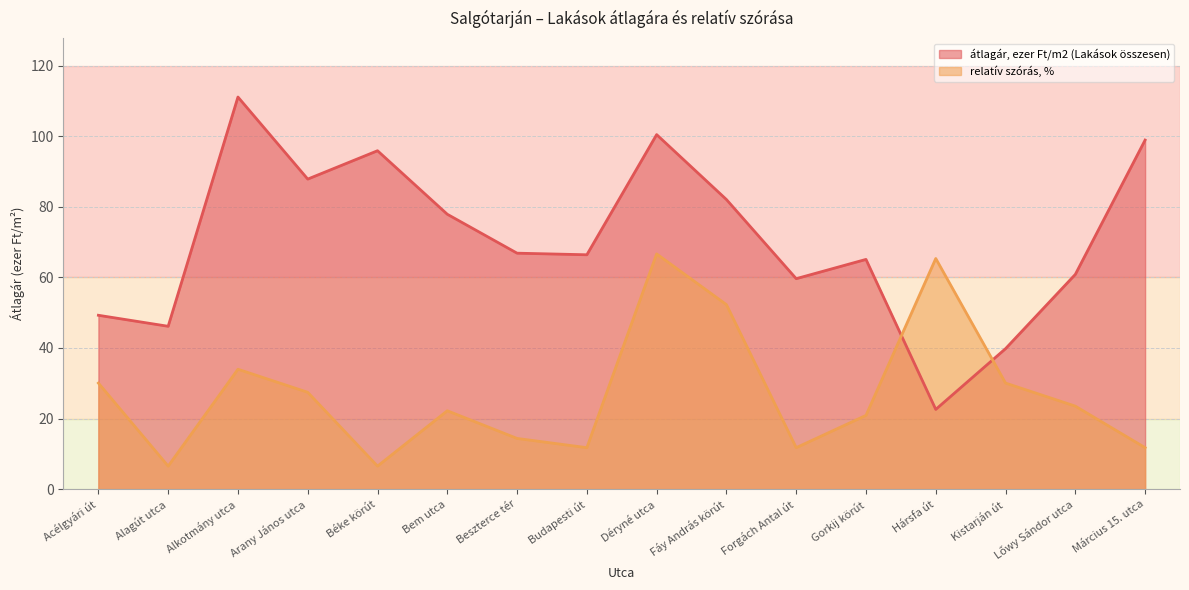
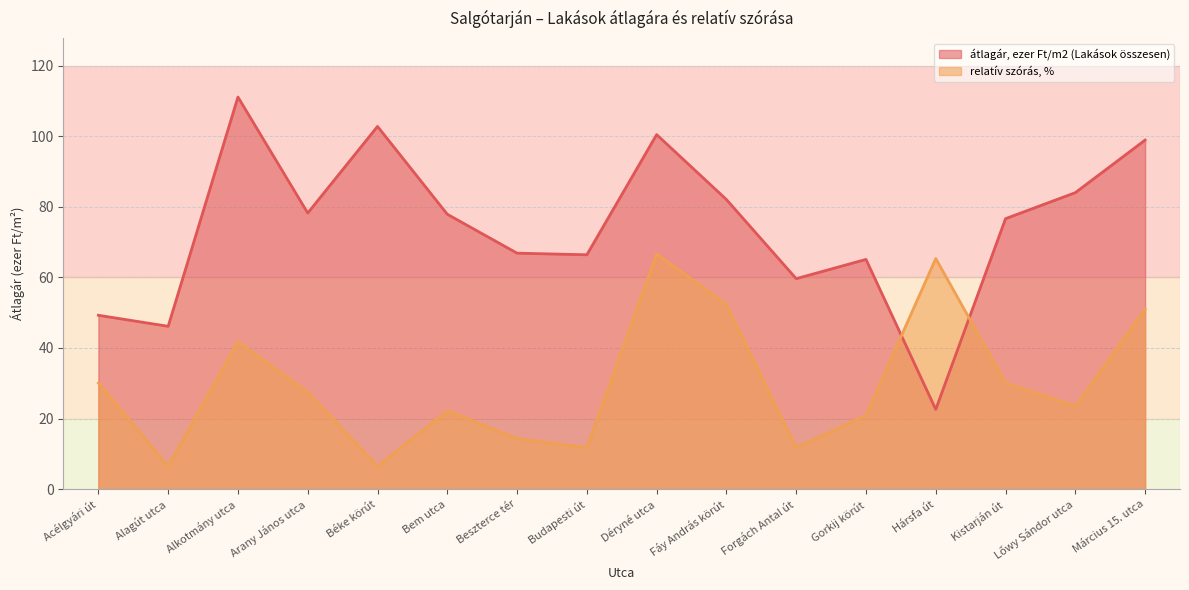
relatív szórás, %, Alkotmány utca: 34 -> 42
átlagár, ezer Ft/m2 (Lakások összesen), Arany János utca: 88 -> 78
átlagár, ezer Ft/m2 (Lakások összesen), Béke körút: 96 -> 103
átlagár, ezer Ft/m2 (Lakások összesen), Kistarján út: 40 -> 77
átlagár, ezer Ft/m2 (Lakások összesen), Lőwy Sándor utca: 61 -> 84
relatív szórás, %, Március 15. utca: 12 -> 51
